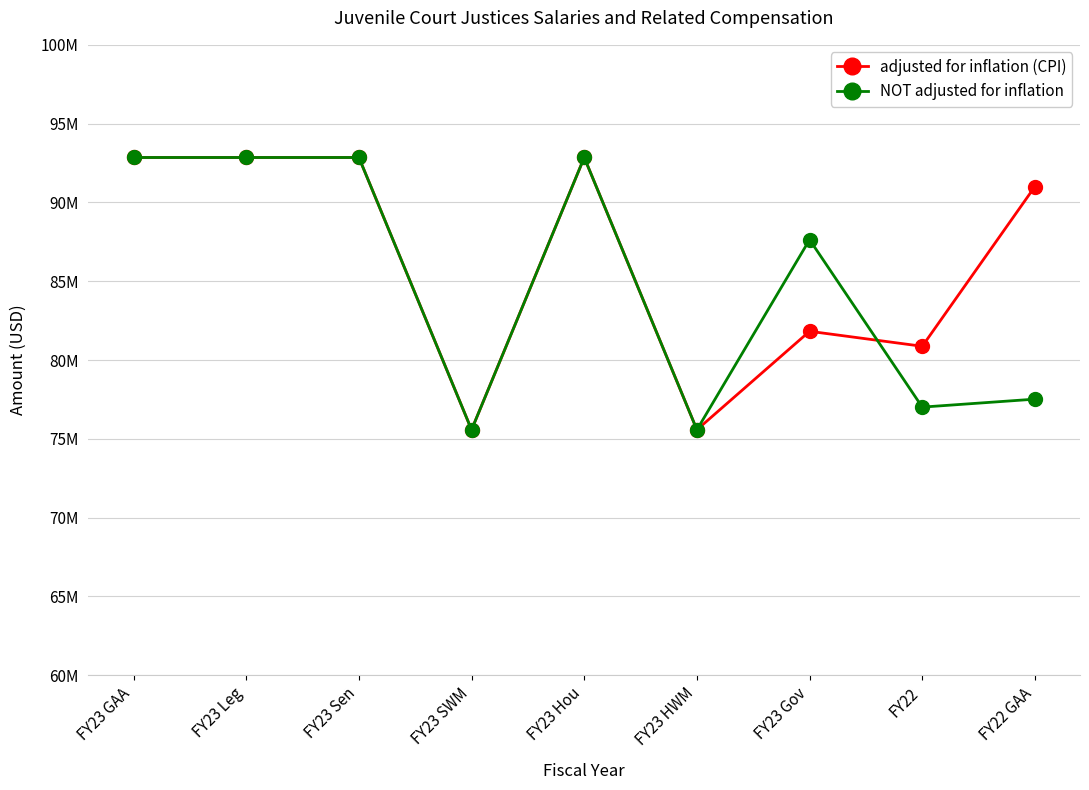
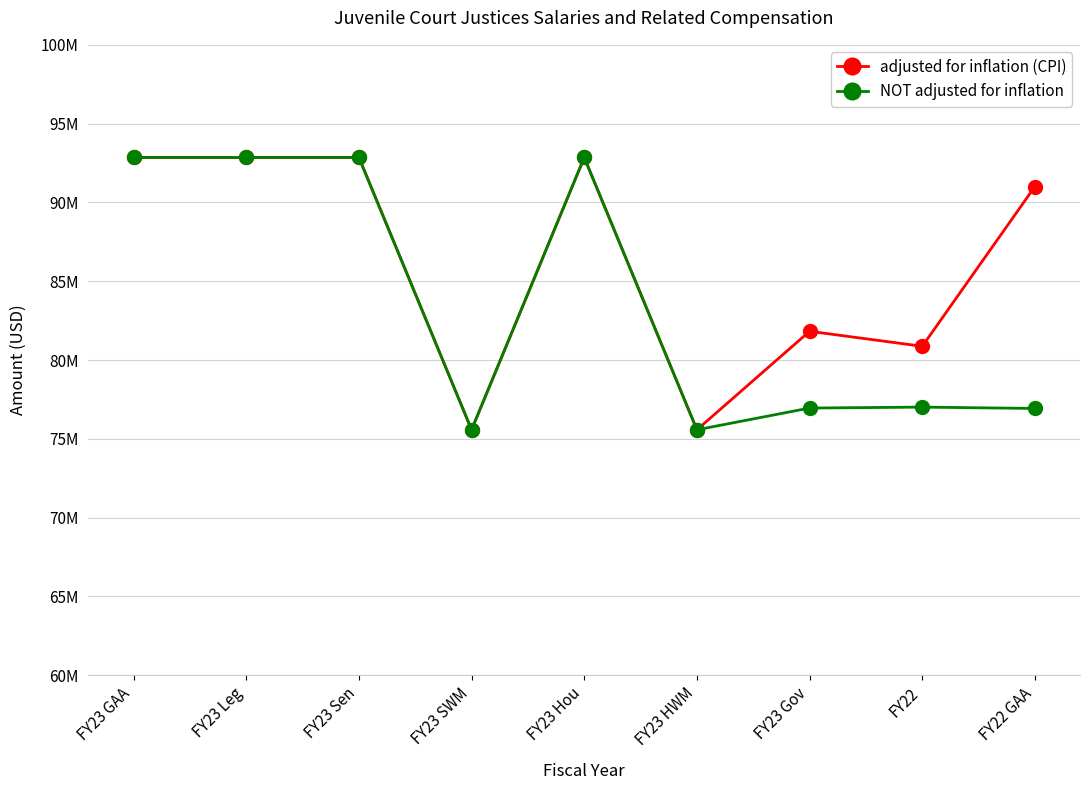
NOT adjusted for inflation, FY23 Gov: 87600000 -> 77000000
NOT adjusted for inflation, FY22 GAA: 77500000 -> 76900000
